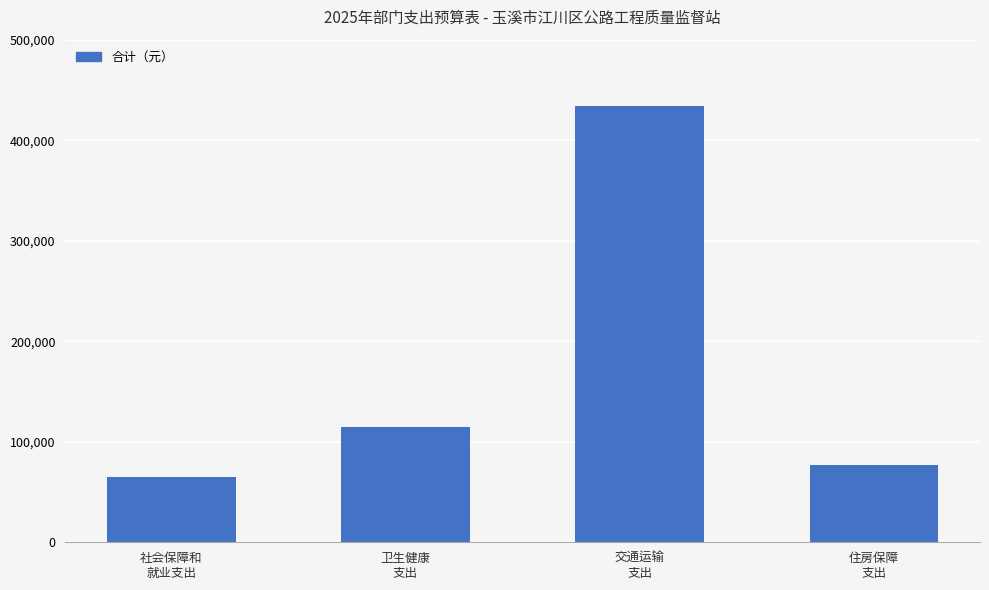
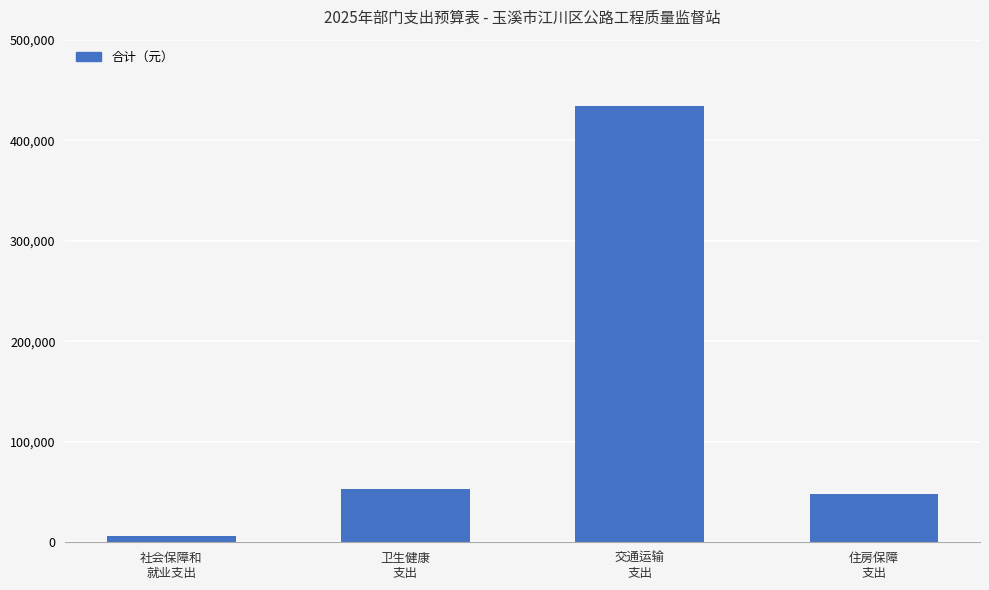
社会保障和 就业支出: 65,000 -> 7,000
卫生健康 支出: 115,000 -> 53,000
住房保障 支出: 77,000 -> 48,000
